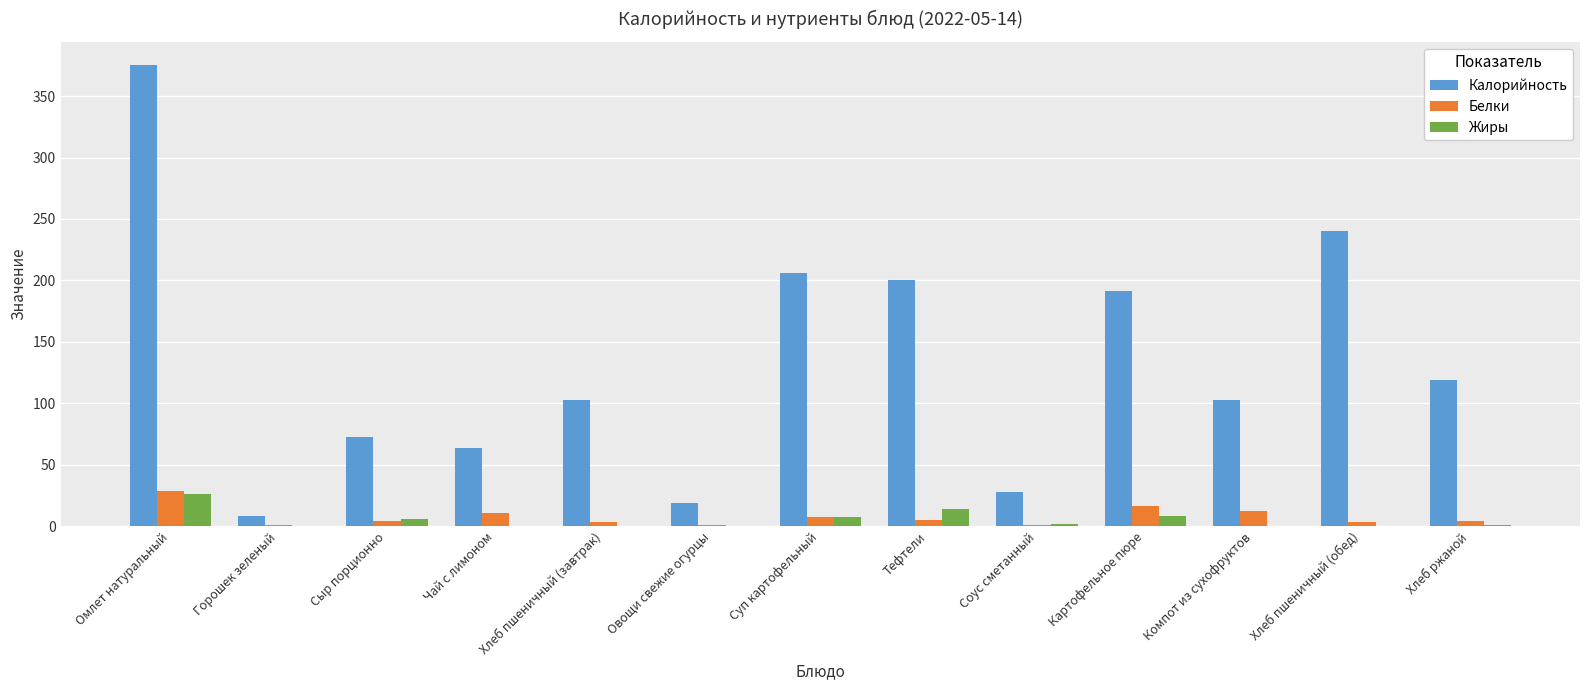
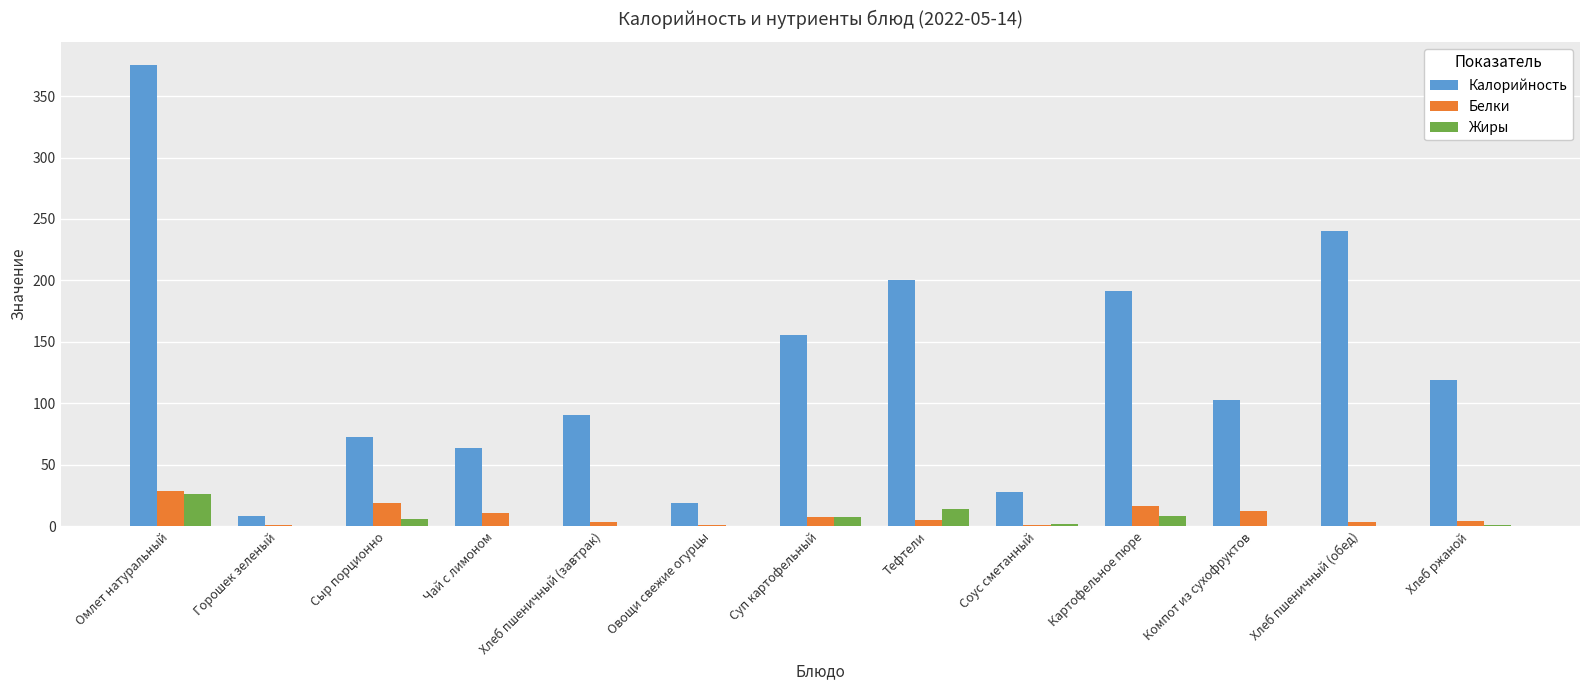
Белки, Сыр порционно: 5 -> 19
Калорийность, Хлеб пшеничный (завтрак): 103 -> 91
Калорийность, Суп картофельный: 206 -> 156
